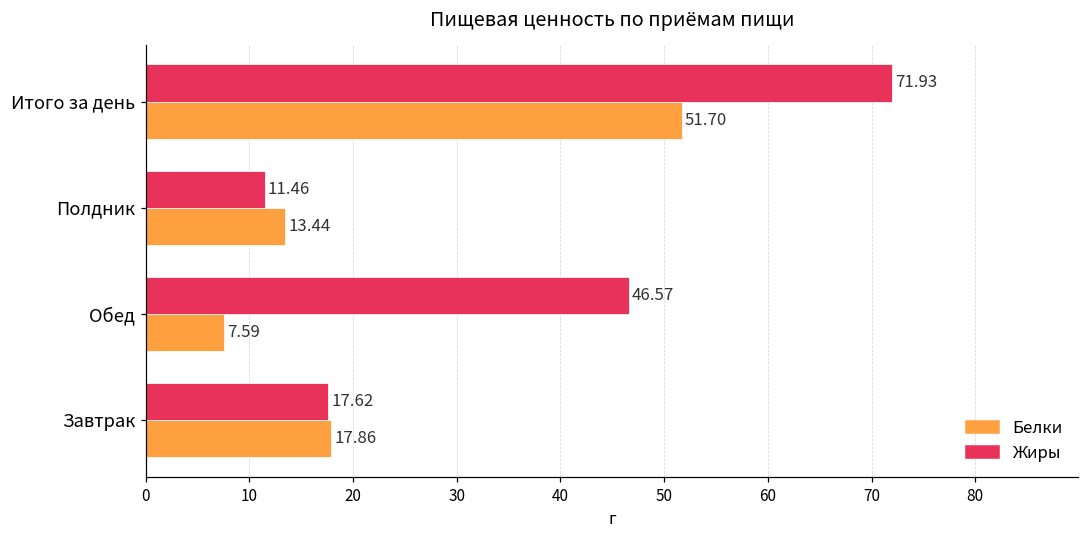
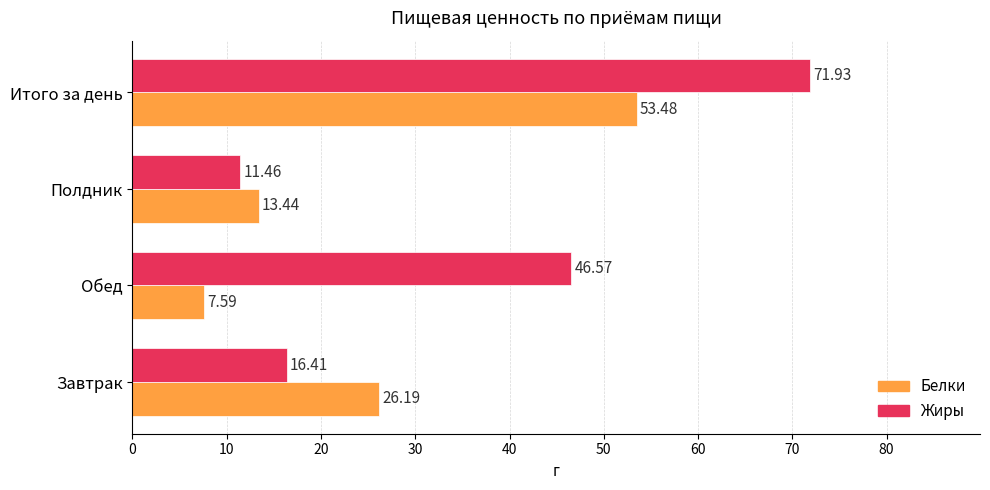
Белки, Итого за день: 51.70 -> 53.48
Жиры, Завтрак: 17.62 -> 16.41
Белки, Завтрак: 17.86 -> 26.19
